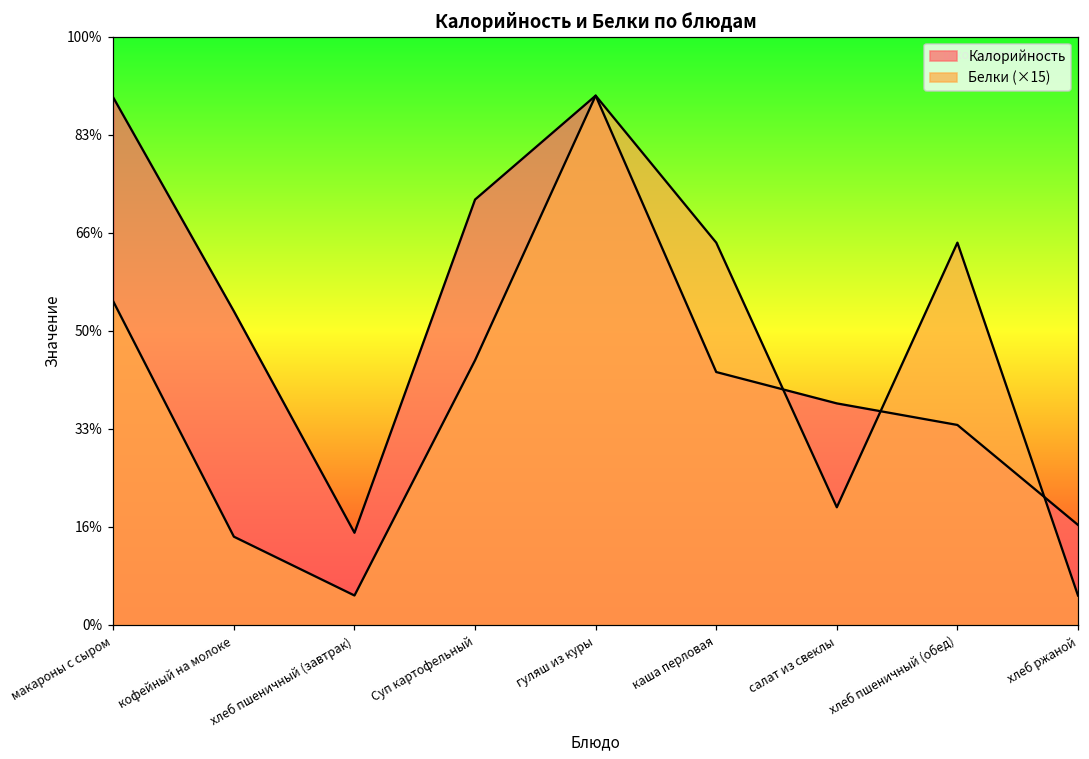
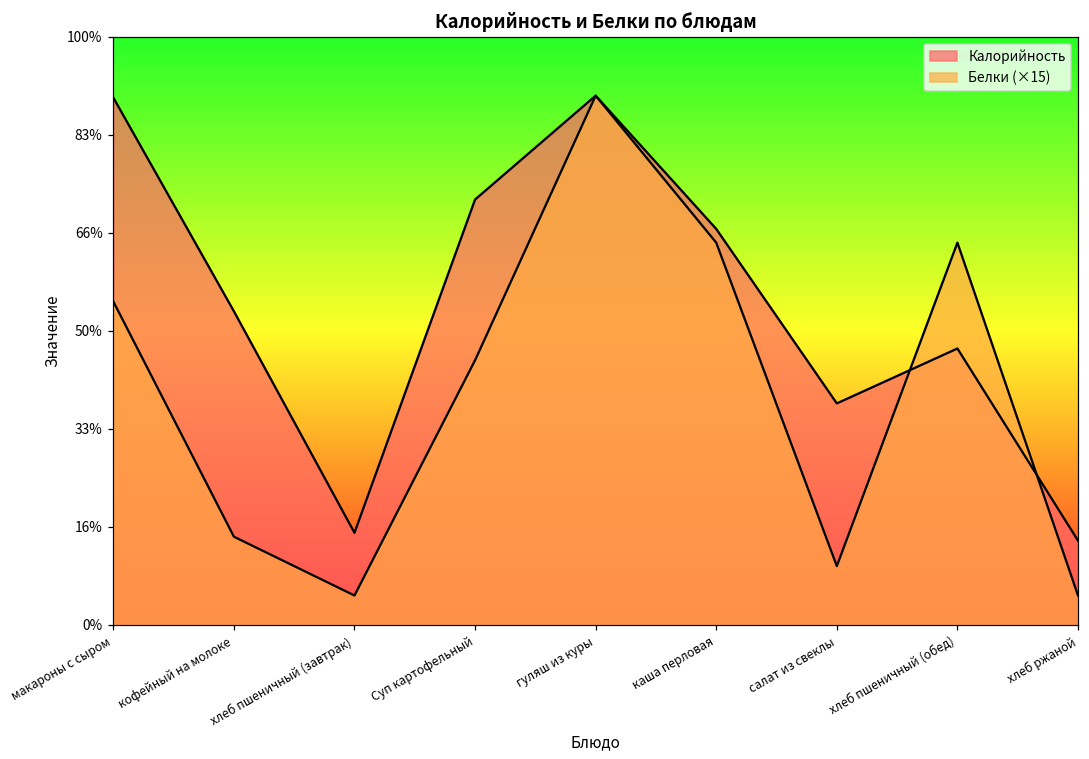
Калорийность, каша перловая: 43% -> 67%
Белки (×15), салат из свеклы: 20% -> 10%
Калорийность, хлеб пшеничный (обед): 34% -> 47%
Калорийность, хлеб ржаной: 17% -> 14%
